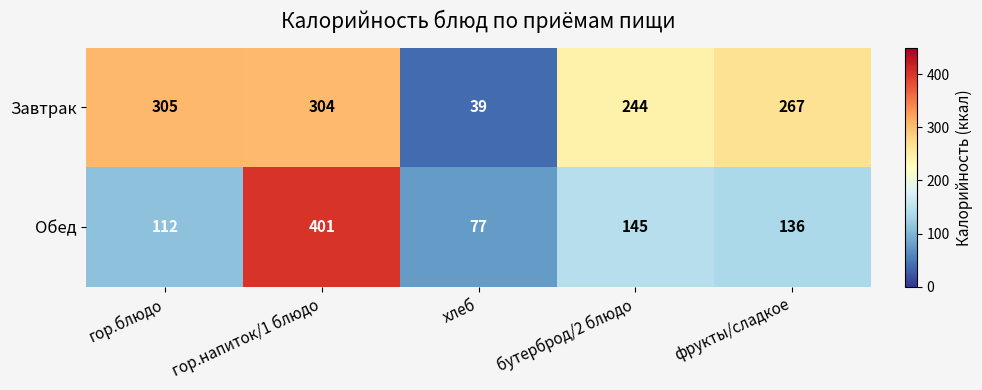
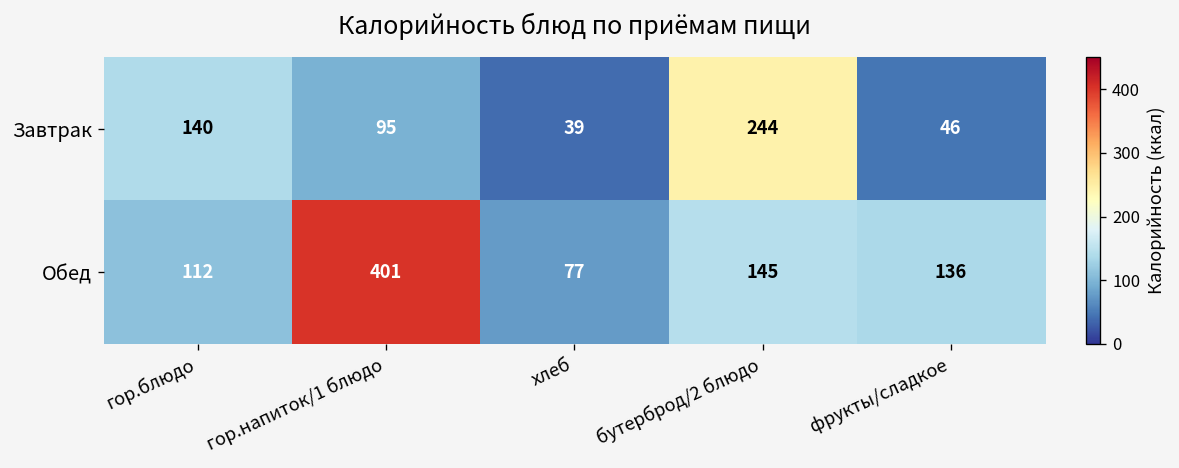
Завтрак, гор.блюдо: 305 -> 140
Завтрак, гор.напиток/1 блюдо: 304 -> 95
Завтрак, фрукты/сладкое: 267 -> 46
